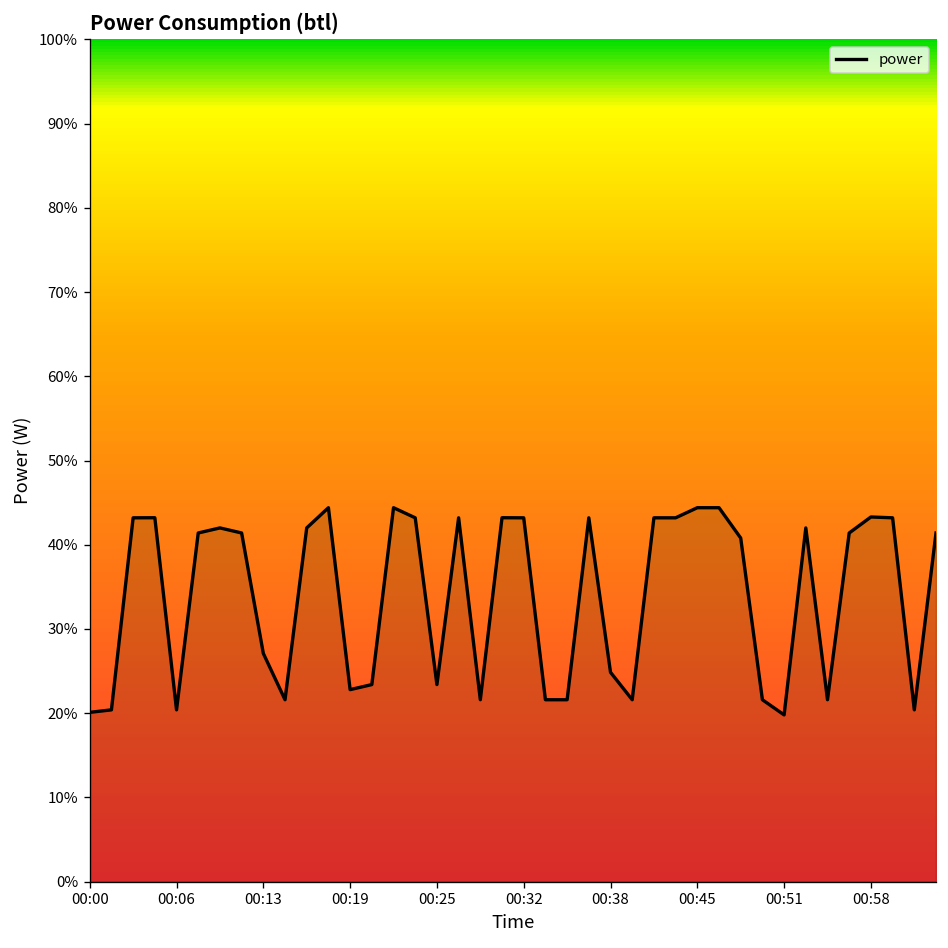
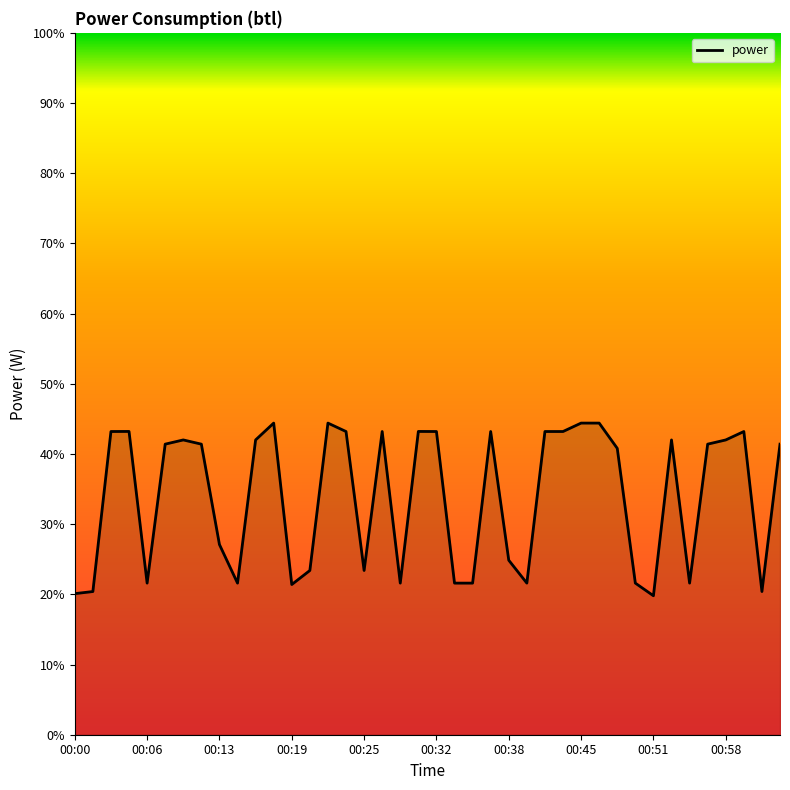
00:06: 20% -> 22%
00:19: 23% -> 21%
00:58: 43% -> 42%
